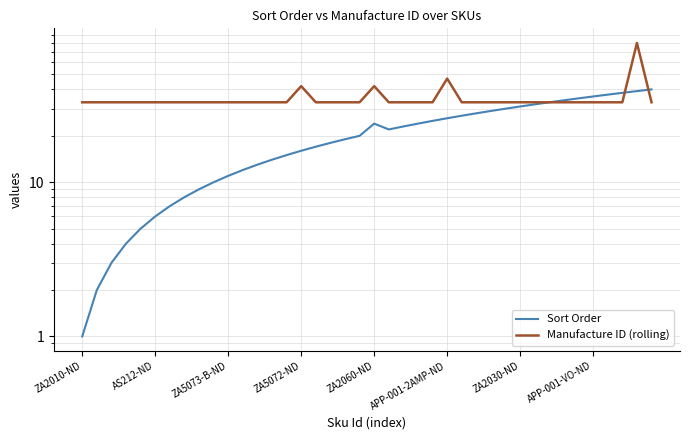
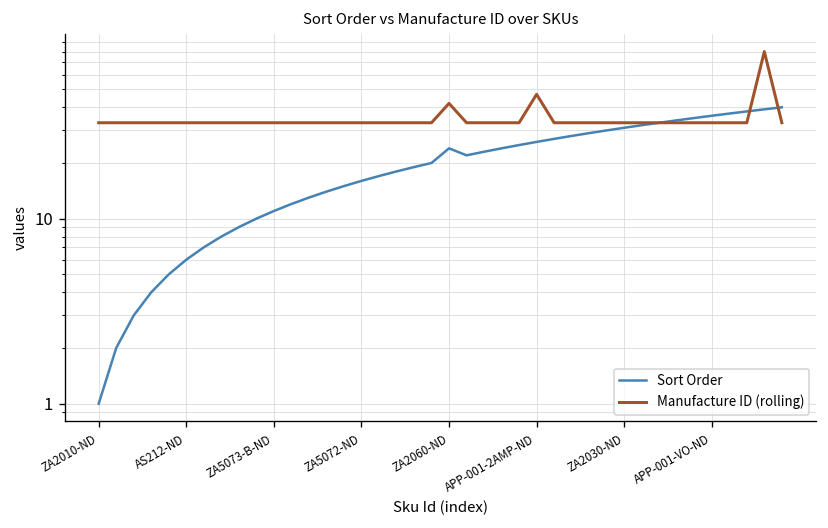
Manufacture ID (rolling), ZA5072-ND: 42 -> 33
